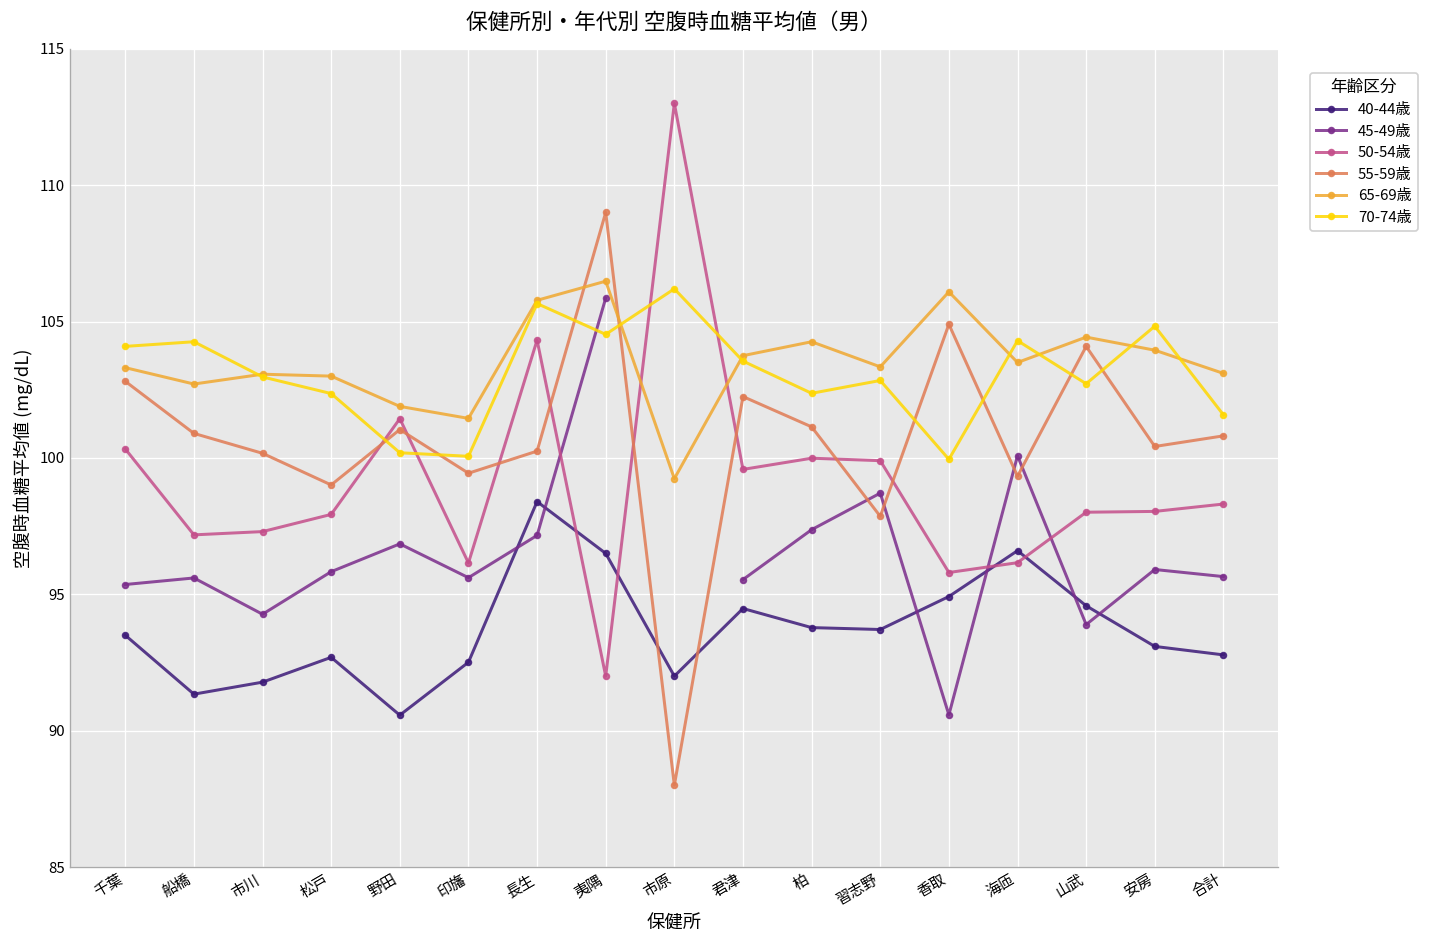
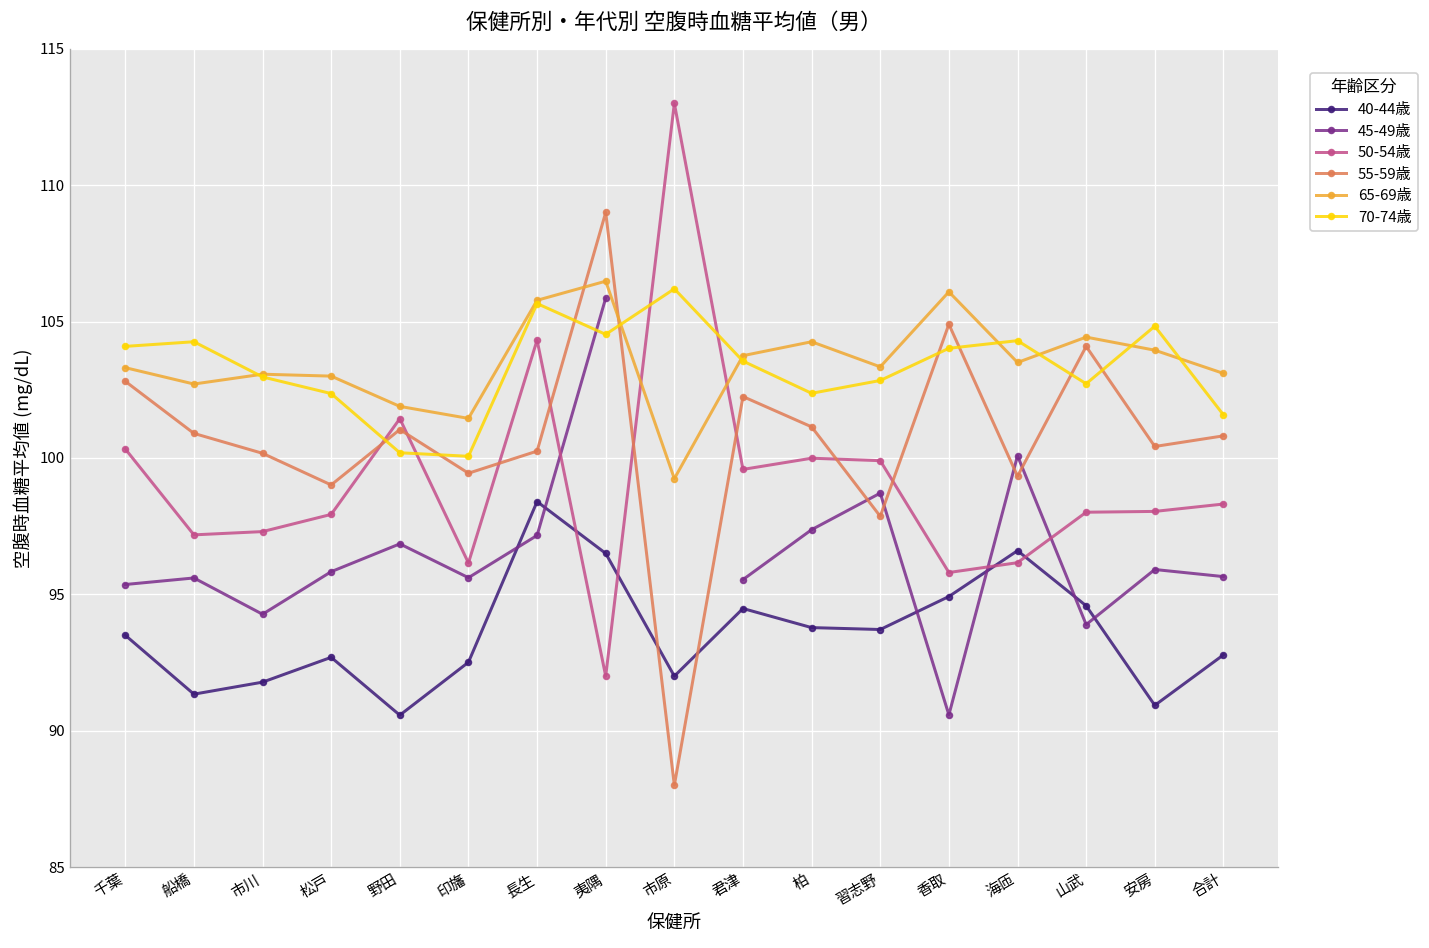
70-74歳, 香取: 100.0 -> 104.0
40-44歳, 安房: 93.1 -> 90.9
